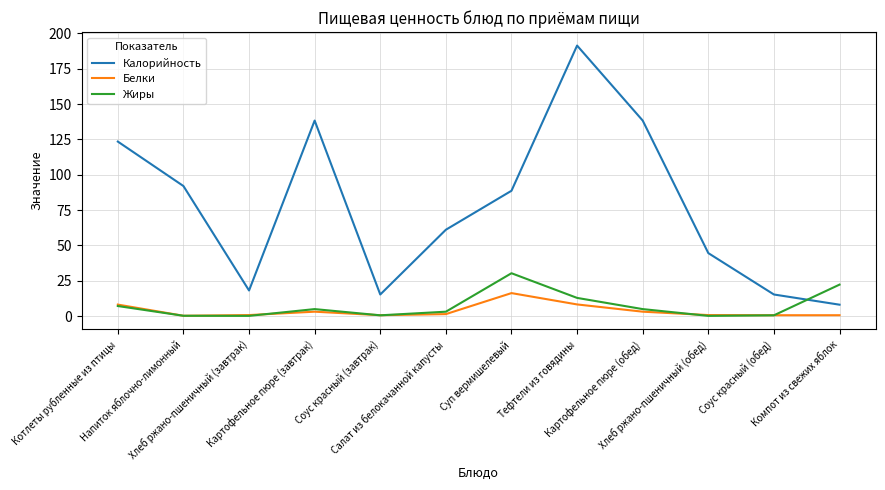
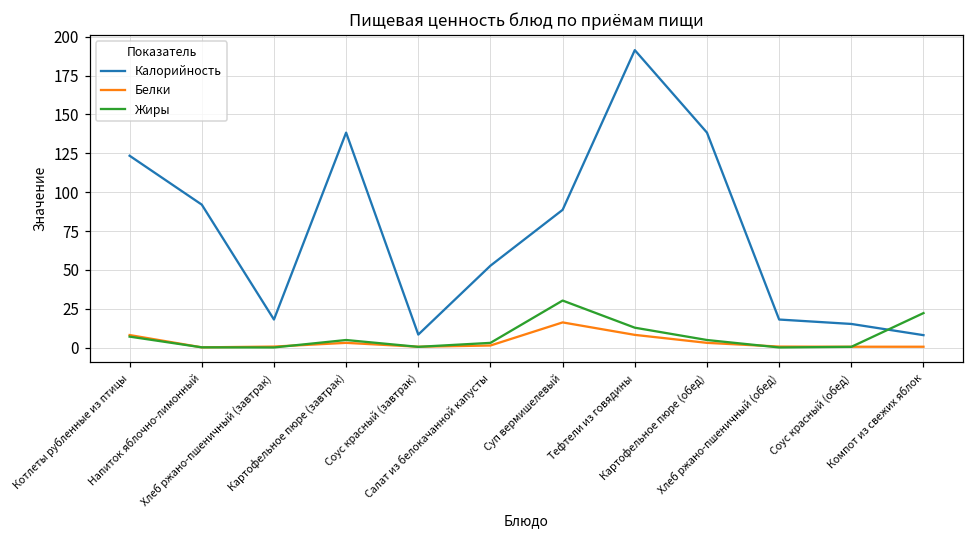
Калорийность, Соус красный (завтрак): 15 -> 8
Калорийность, Салат из белокачанной капусты: 61 -> 53
Калорийность, Хлеб ржано-пшеничный (обед): 45 -> 18
